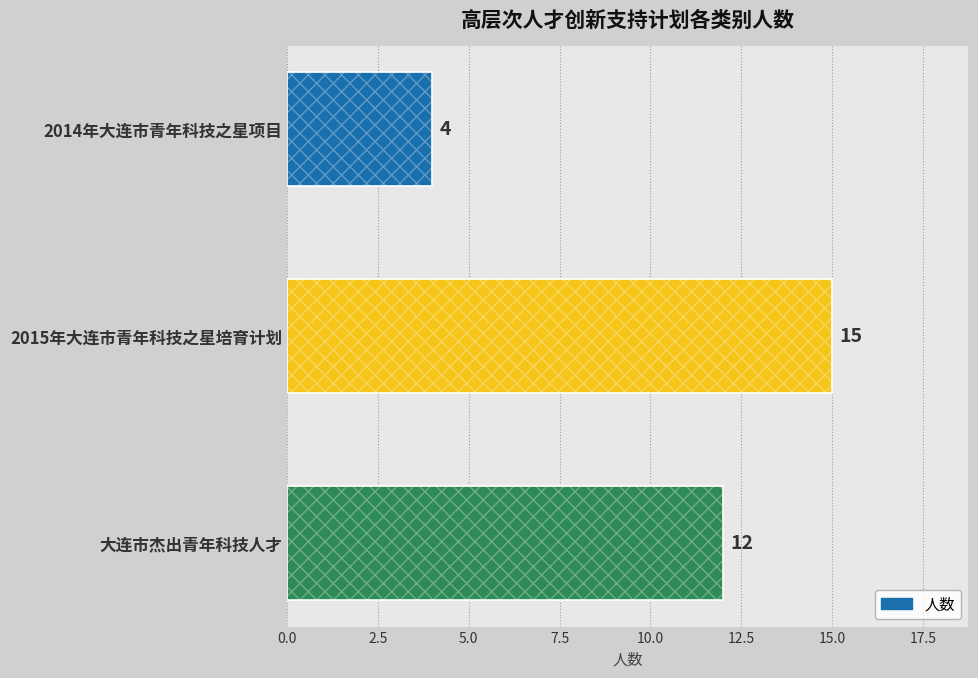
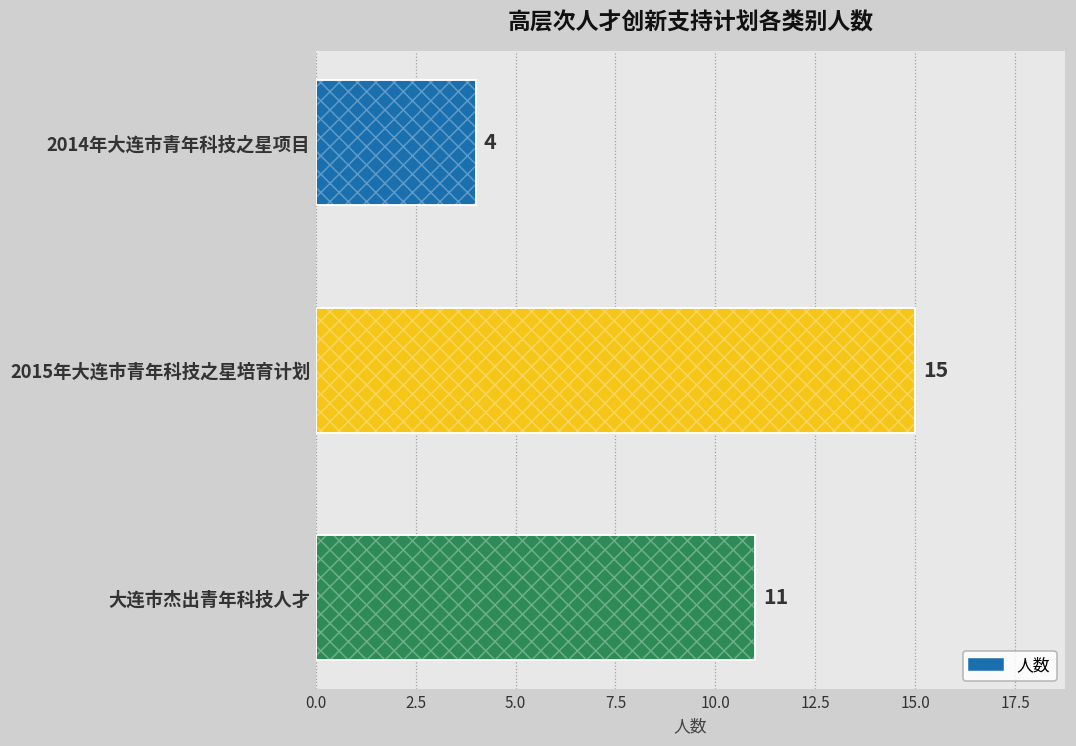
大连市杰出青年科技人才: 12 -> 11
